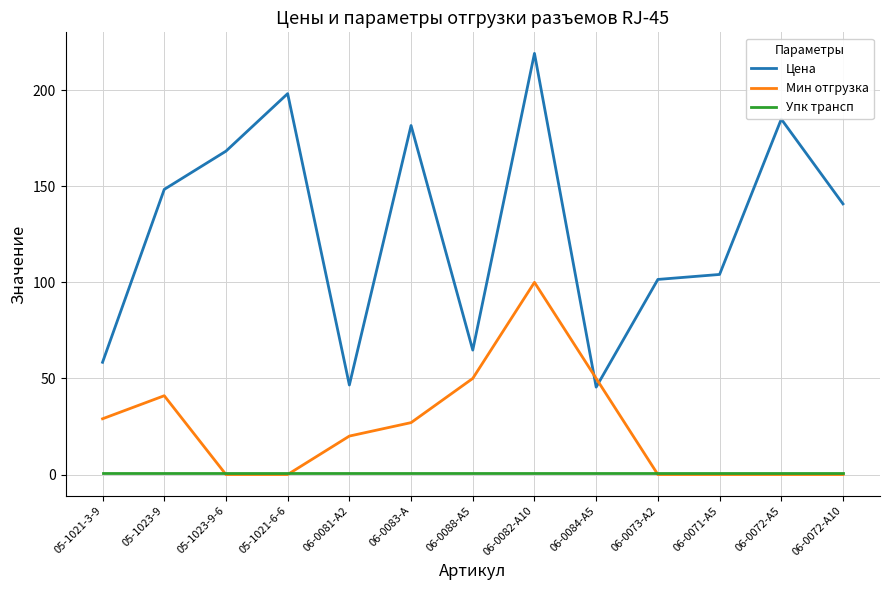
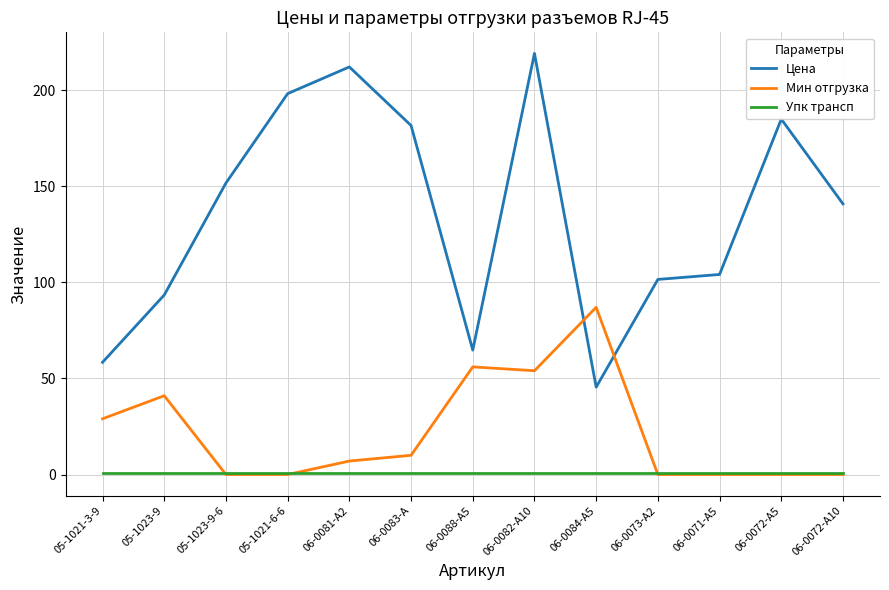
Цена, 05-1023-9: 148 -> 93
Цена, 05-1023-9-6: 168 -> 152
Цена, 06-0081-A2: 47 -> 212
Мин отгрузка, 06-0081-A2: 20 -> 7
Мин отгрузка, 06-0083-A: 27 -> 10
Мин отгрузка, 06-0088-A5: 50 -> 56
Мин отгрузка, 06-0082-A10: 100 -> 54
Мин отгрузка, 06-0084-A5: 50 -> 87
